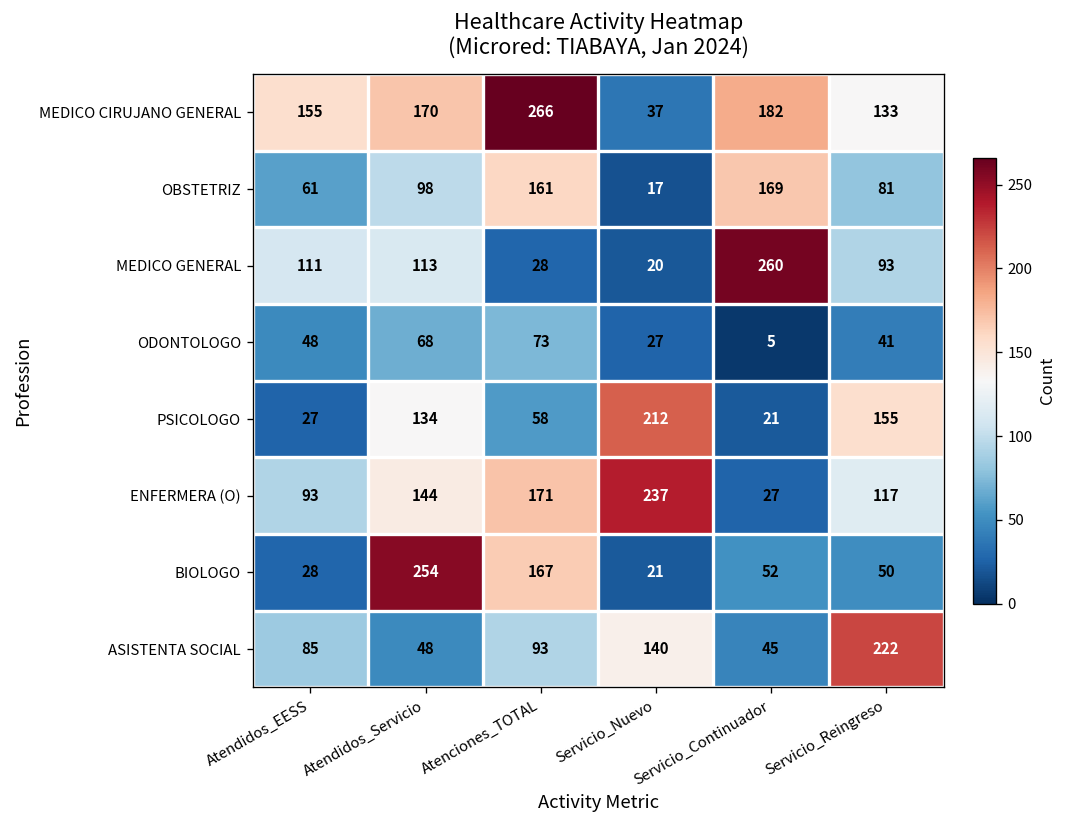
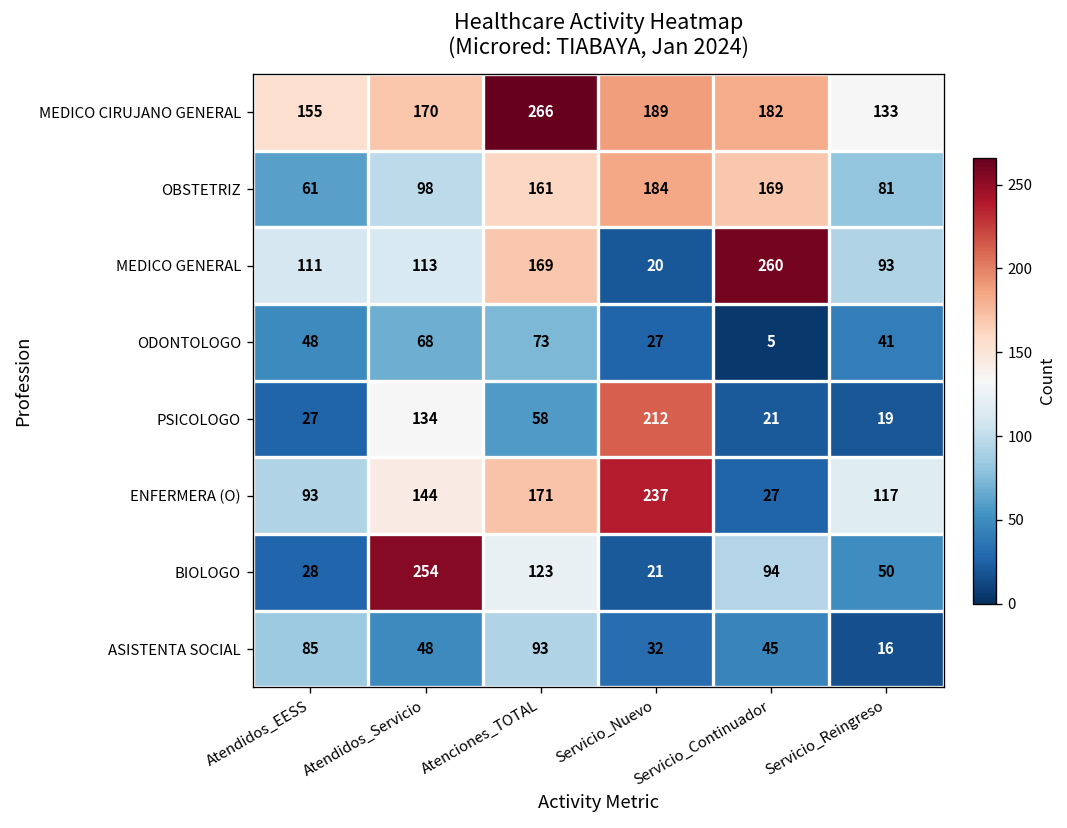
MEDICO CIRUJANO GENERAL, Servicio_Nuevo: 37 -> 189
OBSTETRIZ, Servicio_Nuevo: 17 -> 184
MEDICO GENERAL, Atenciones_TOTAL: 28 -> 169
PSICOLOGO, Servicio_Reingreso: 155 -> 19
BIOLOGO, Atenciones_TOTAL: 167 -> 123
BIOLOGO, Servicio_Continuador: 52 -> 94
ASISTENTA SOCIAL, Servicio_Nuevo: 140 -> 32
ASISTENTA SOCIAL, Servicio_Reingreso: 222 -> 16
